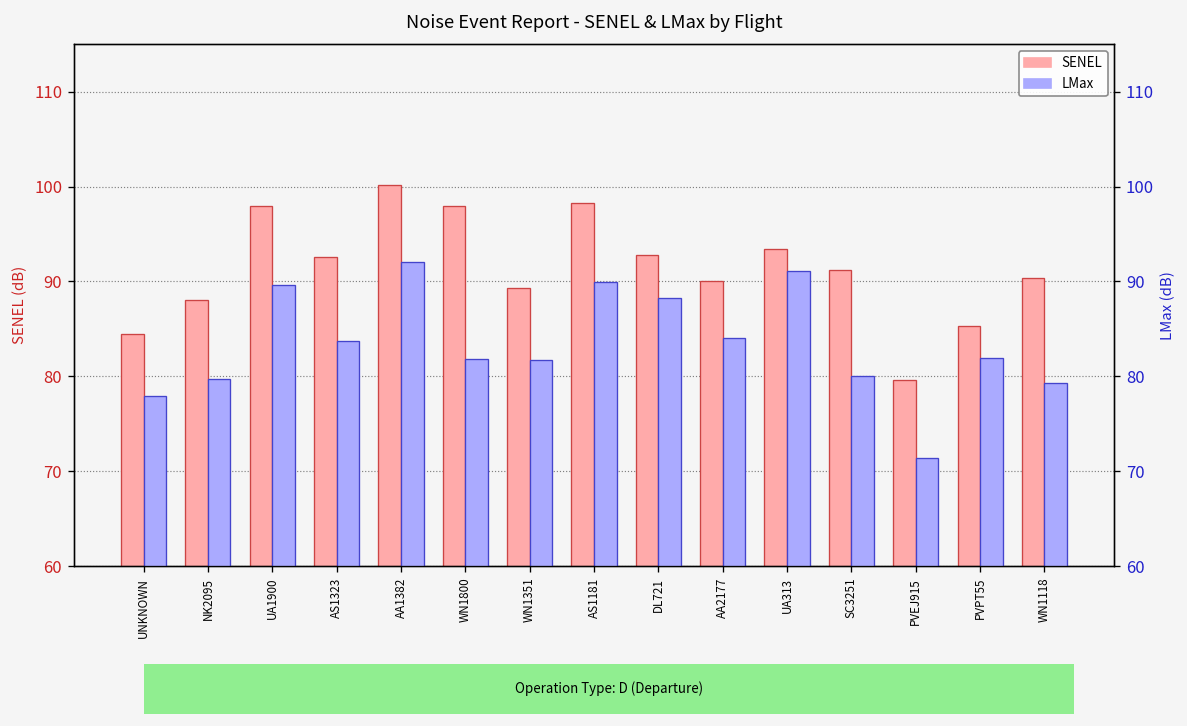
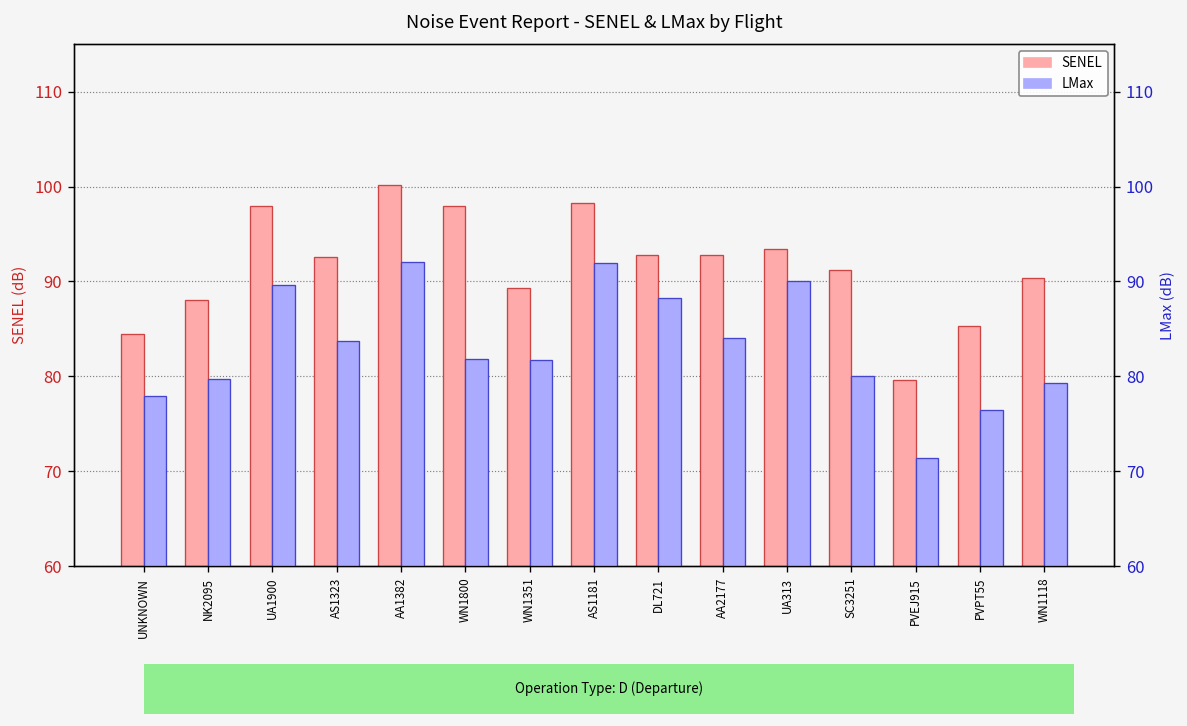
SENEL, AA2177: 90 -> 93
LMax, AS1181: 90 -> 92
LMax, UA313: 91 -> 90
LMax, PVPT55: 82 -> 77
